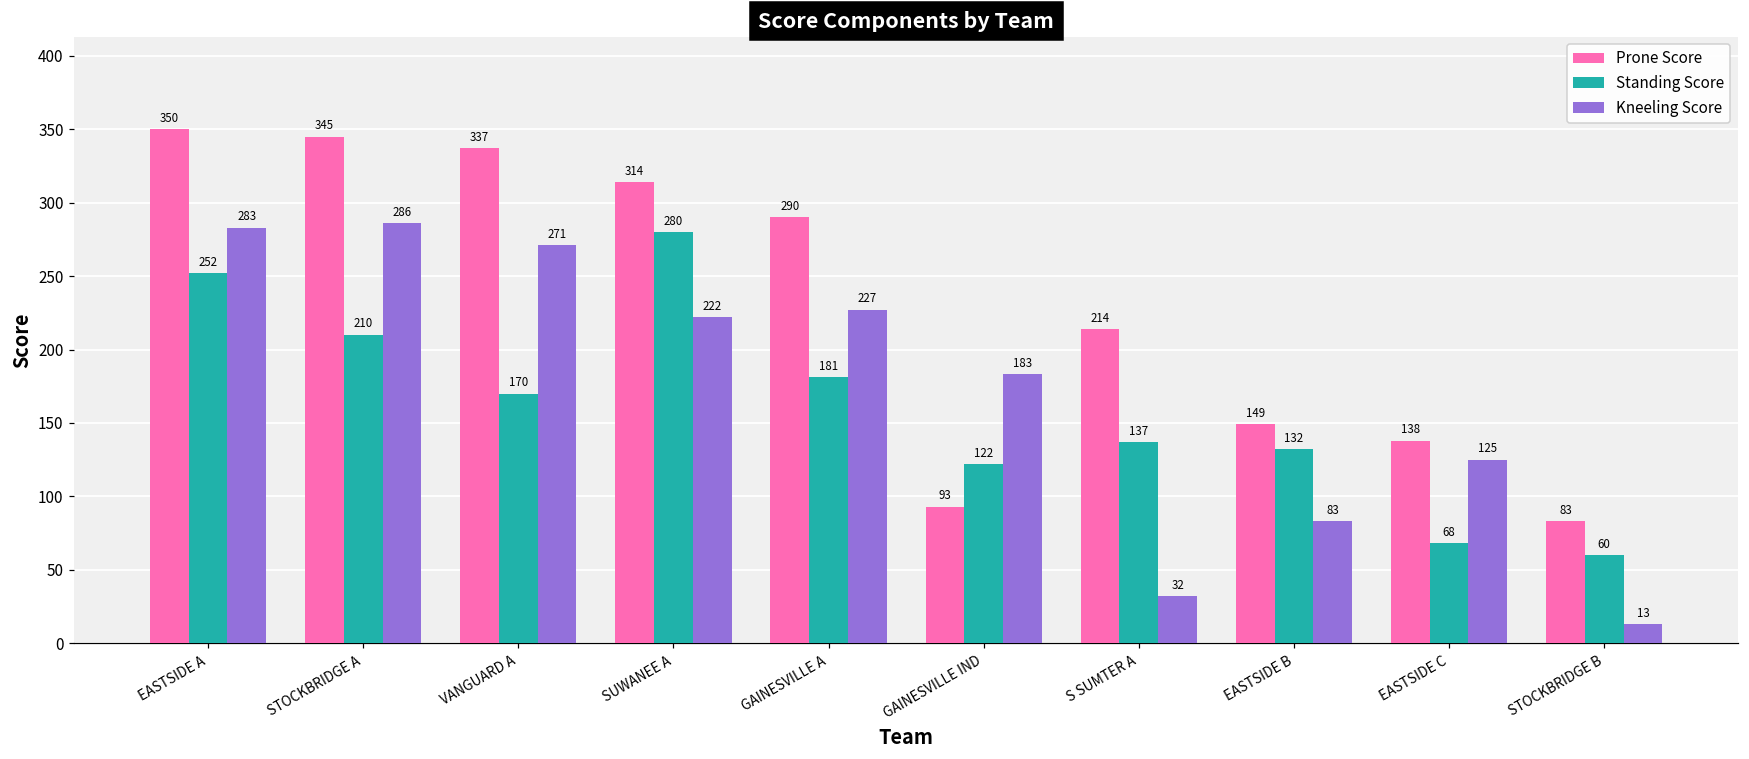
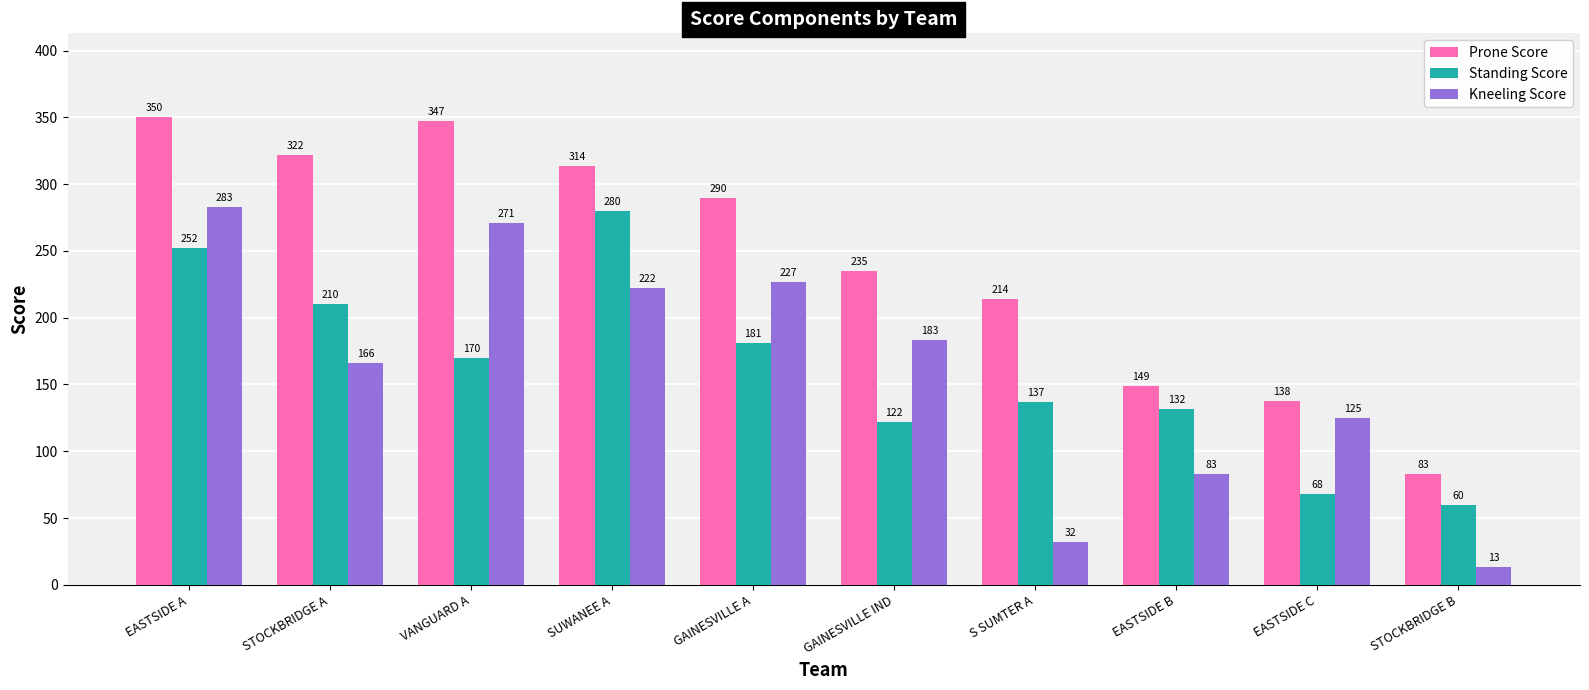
Prone Score, STOCKBRIDGE A: 345 -> 322
Kneeling Score, STOCKBRIDGE A: 286 -> 166
Prone Score, VANGUARD A: 337 -> 347
Prone Score, GAINESVILLE IND: 93 -> 235
